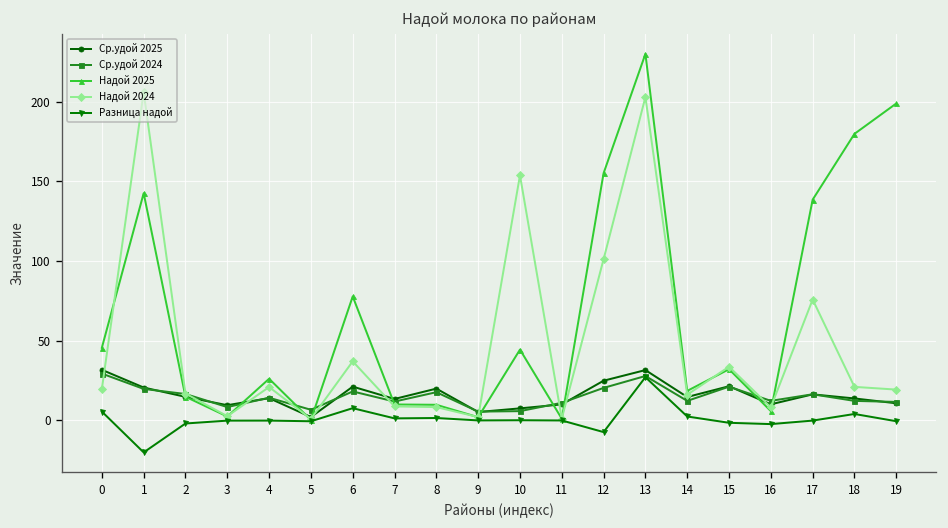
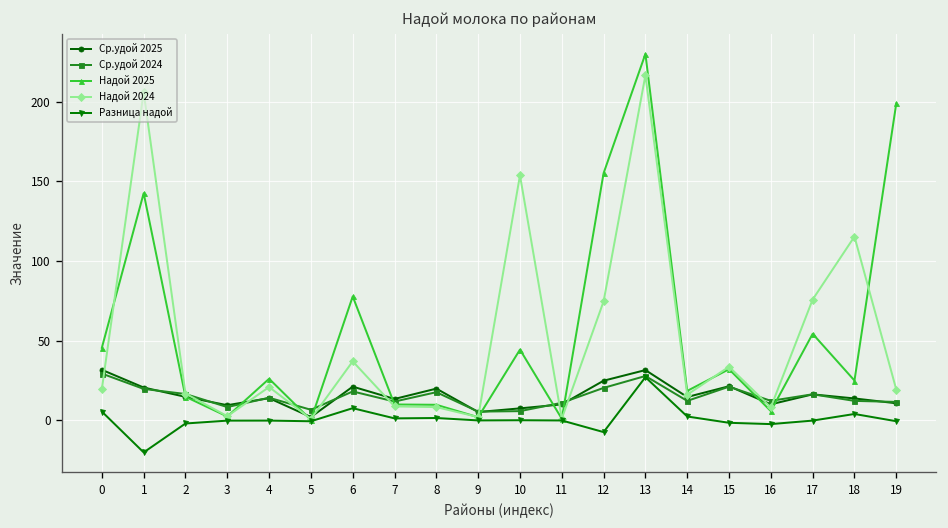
Надой 2024, 12: 101 -> 75
Надой 2024, 13: 203 -> 217
Надой 2025, 17: 139 -> 54
Надой 2025, 18: 180 -> 25
Надой 2024, 18: 21 -> 115
